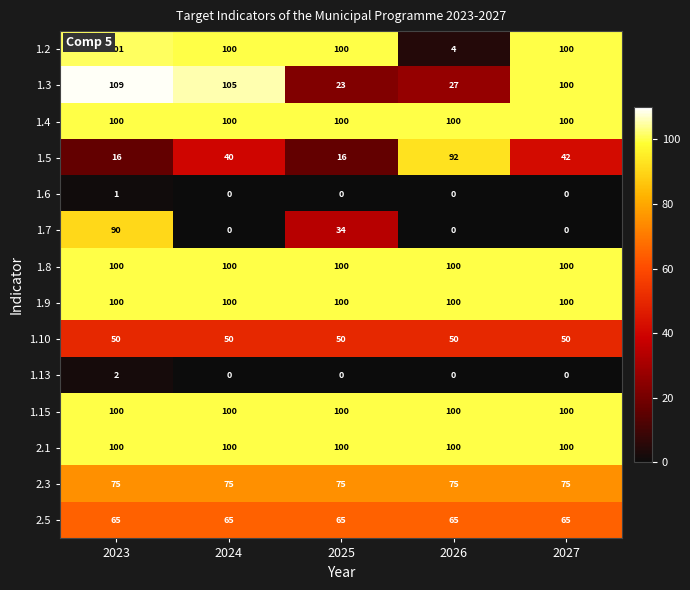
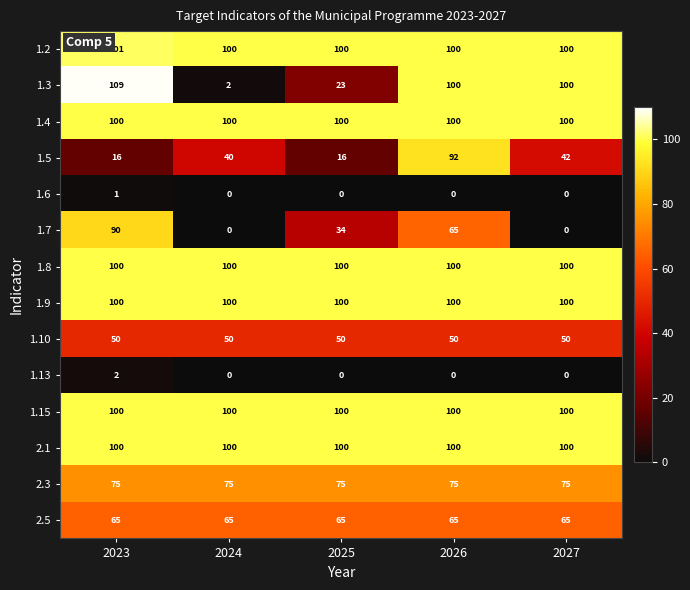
1.2, 2026: 4 -> 100
1.3, 2024: 105 -> 2
1.3, 2026: 27 -> 100
1.7, 2026: 0 -> 65
